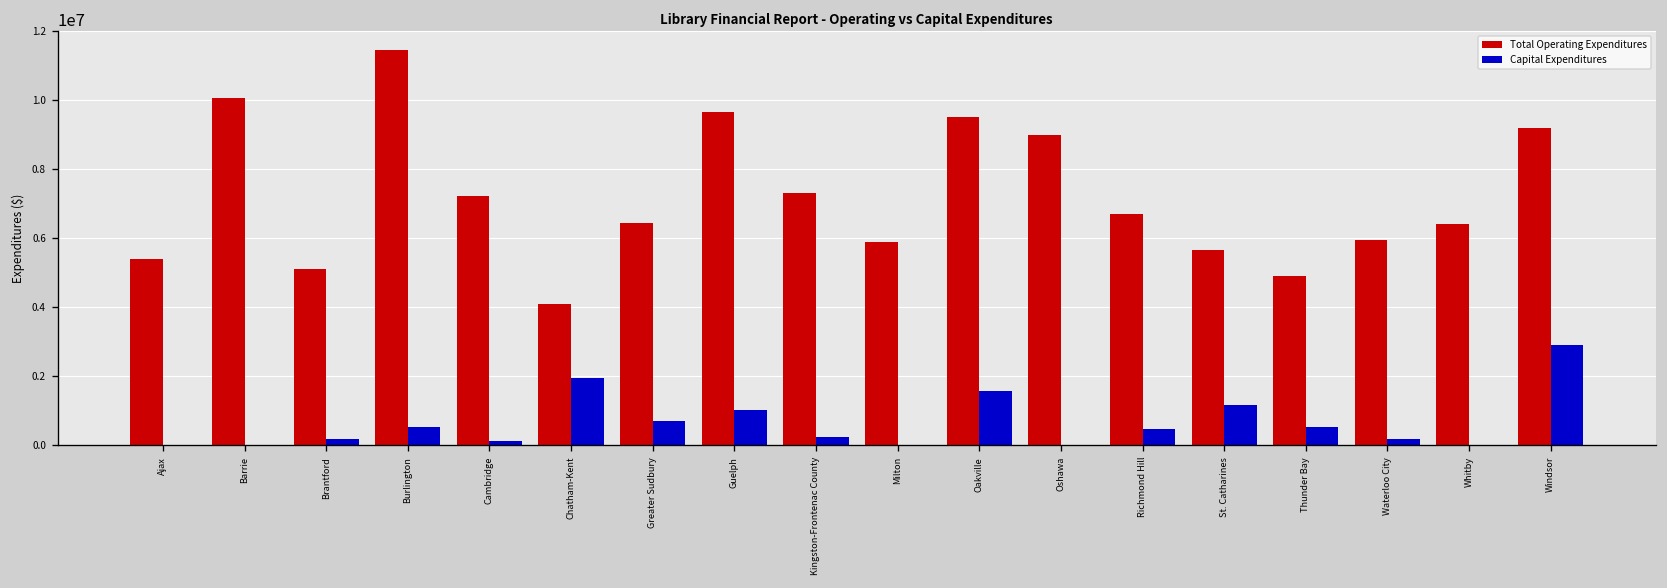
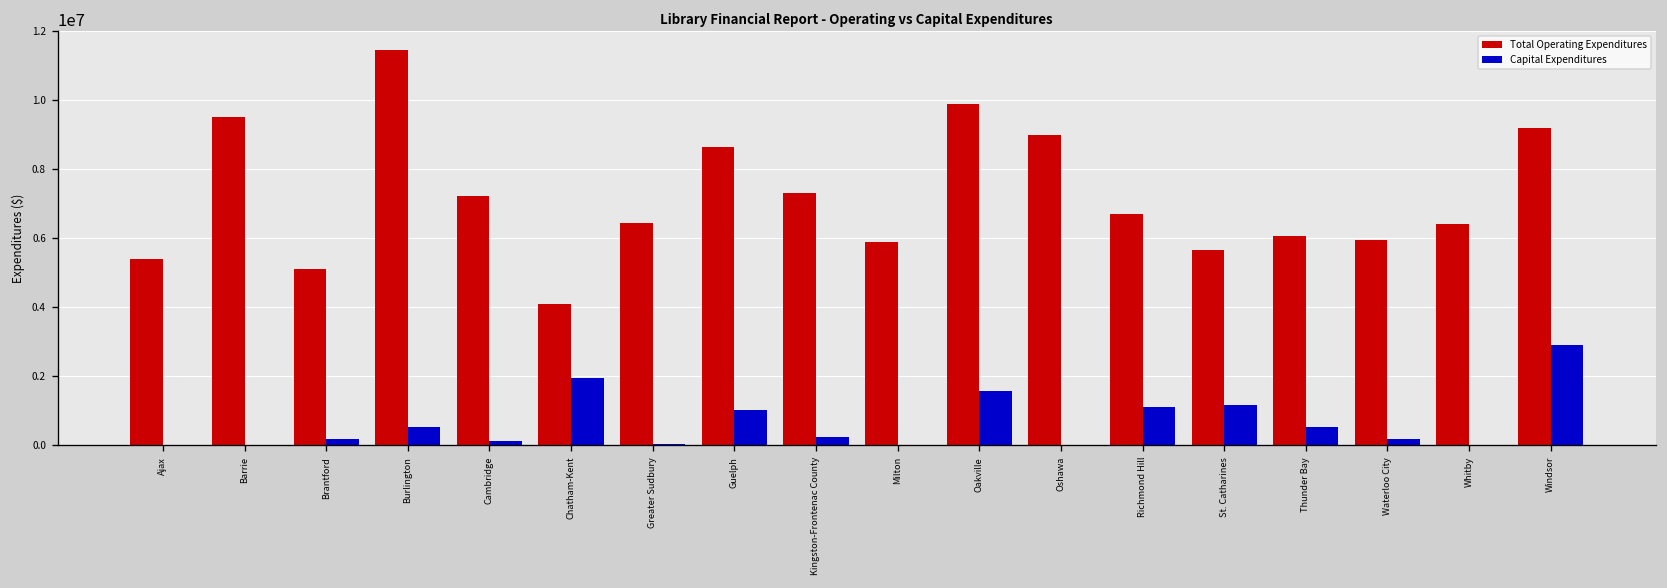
Total Operating Expenditures, Barrie: 10100000 -> 9500000
Capital Expenditures, Greater Sudbury: 700000 -> 0
Total Operating Expenditures, Guelph: 9700000 -> 8600000
Total Operating Expenditures, Oakville: 9500000 -> 9900000
Capital Expenditures, Richmond Hill: 500000 -> 1100000
Total Operating Expenditures, Thunder Bay: 4900000 -> 6100000
